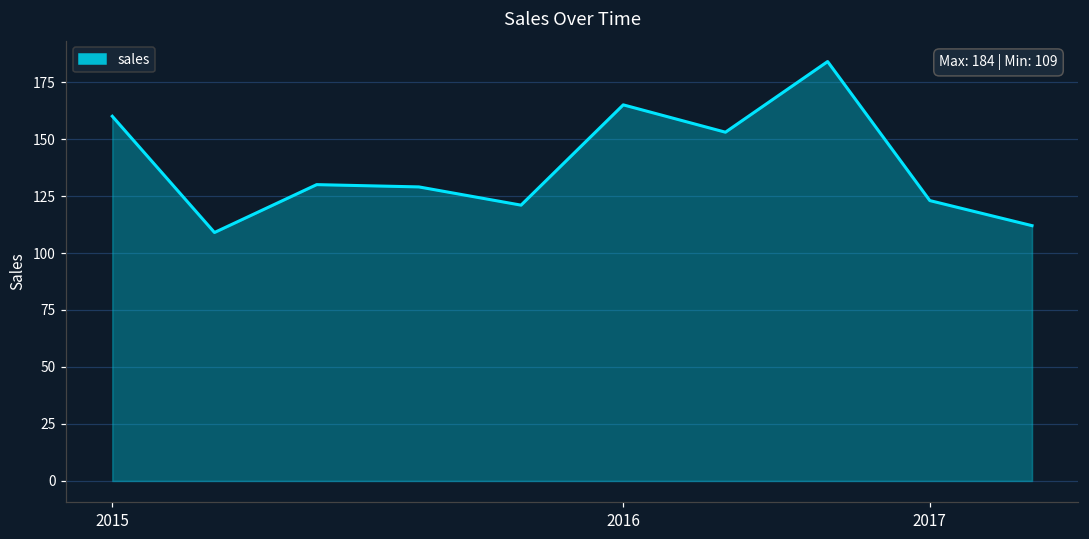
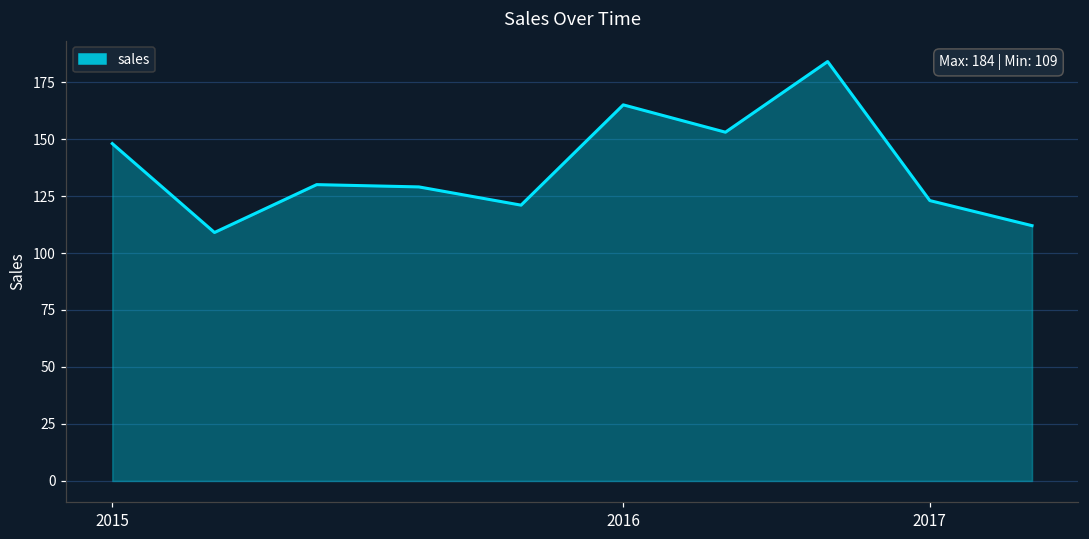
2015: 160 -> 148
